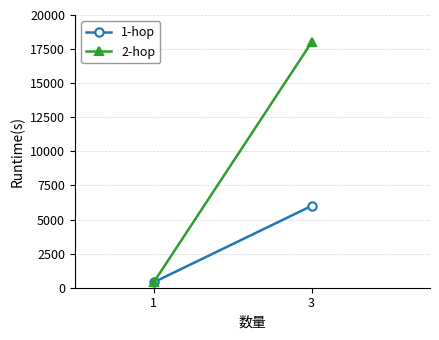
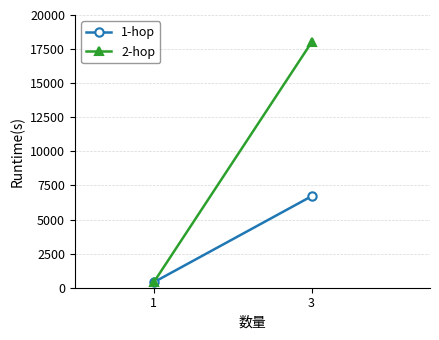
1-hop, 3: 6000 -> 6700
